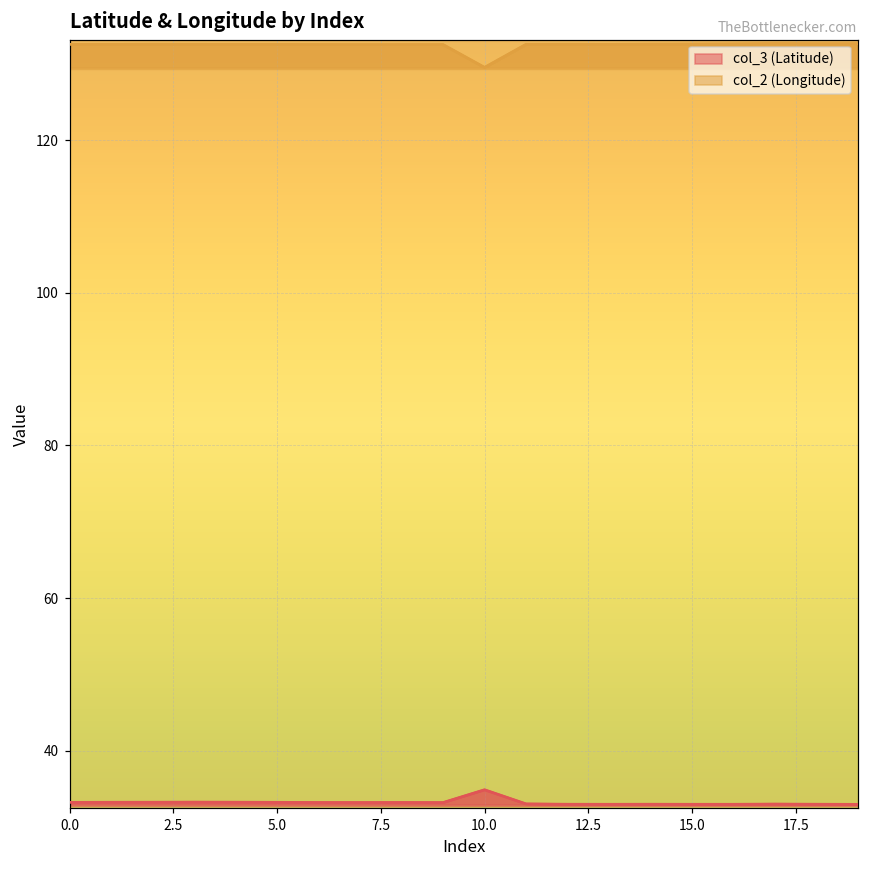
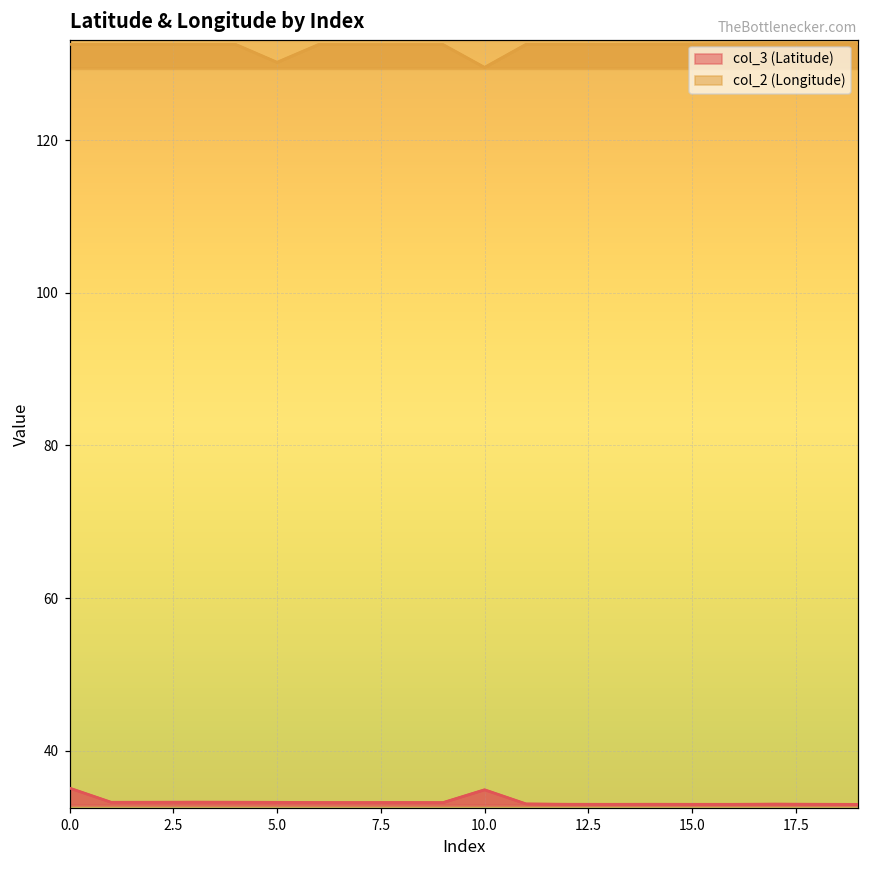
col_3 (Latitude), 0.0: 33 -> 35
col_2 (Longitude), 5.0: 133 -> 130
